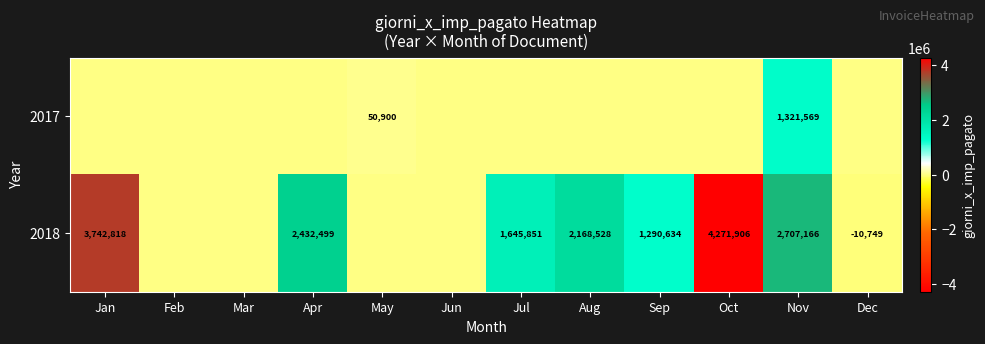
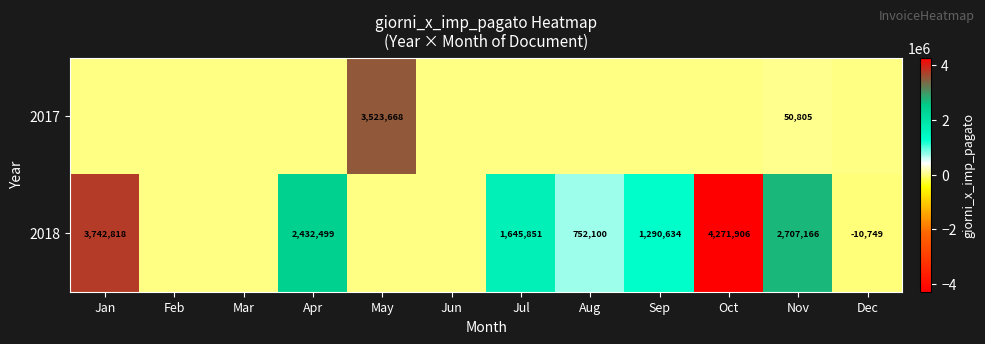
2017, May: 50,900 -> 3,523,668
2017, Nov: 1,321,569 -> 50,805
2018, Aug: 2,168,528 -> 752,100
